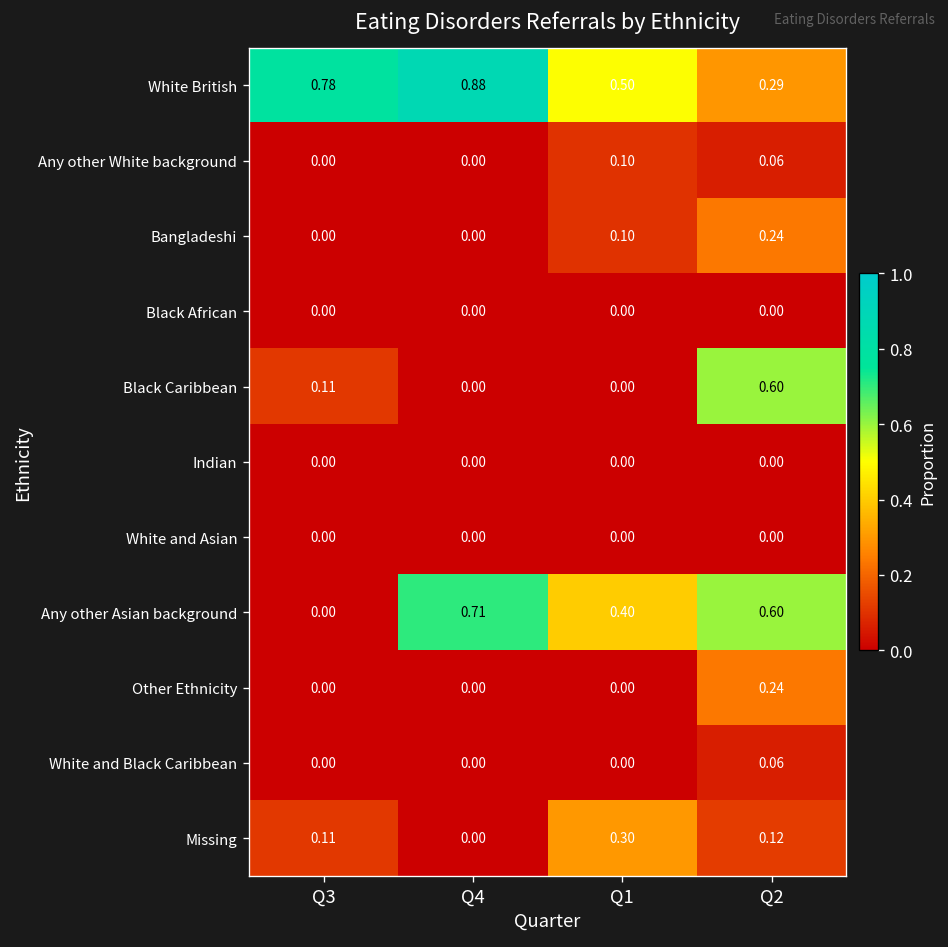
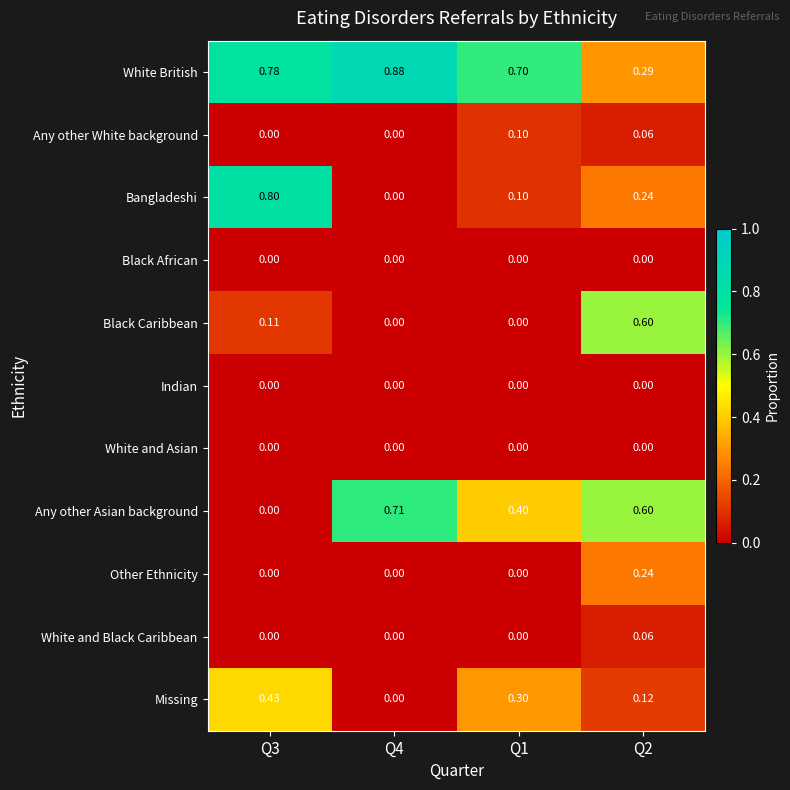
White British, Q1: 0.50 -> 0.70
Bangladeshi, Q3: 0.00 -> 0.80
Missing, Q3: 0.11 -> 0.43
